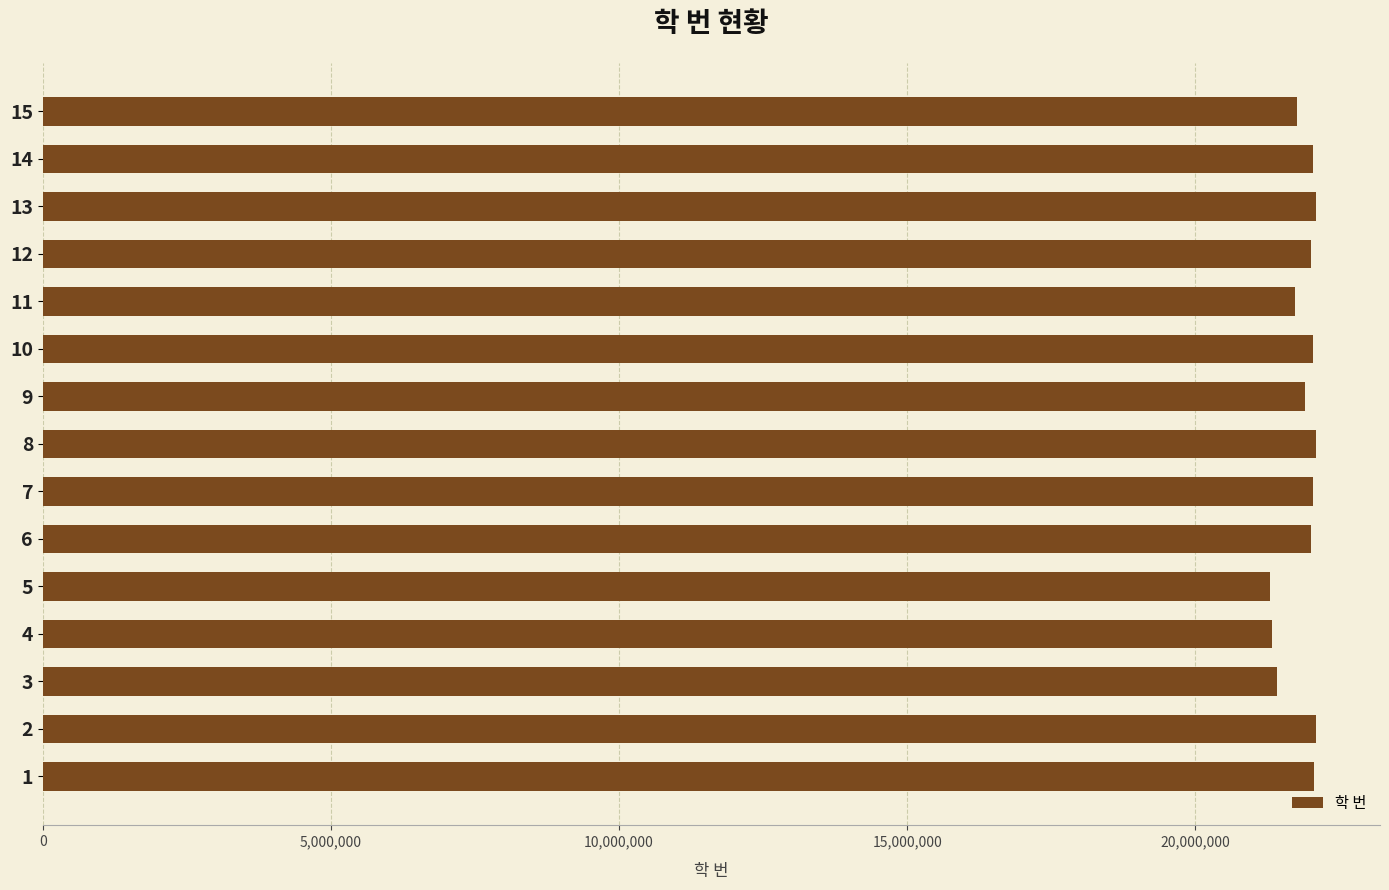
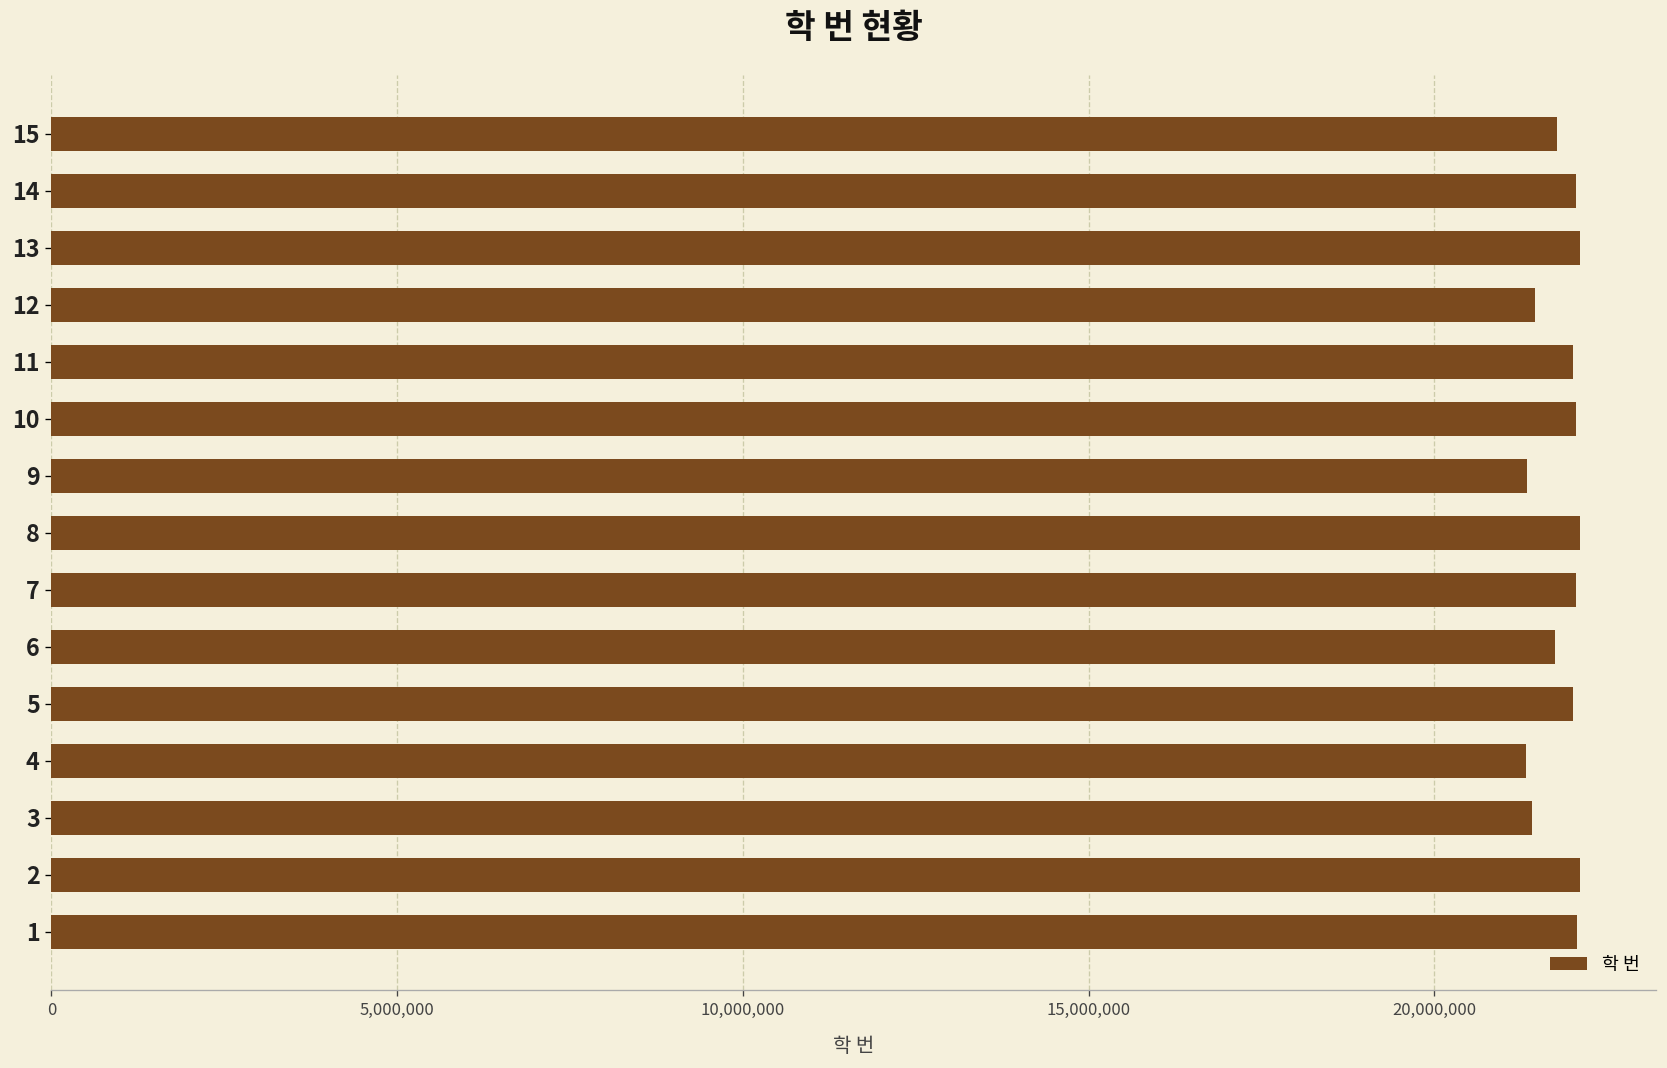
12: 22,000,000 -> 21,500,000
11: 21,700,000 -> 22,000,000
9: 21,900,000 -> 21,300,000
6: 22,000,000 -> 21,700,000
5: 21,300,000 -> 22,000,000
